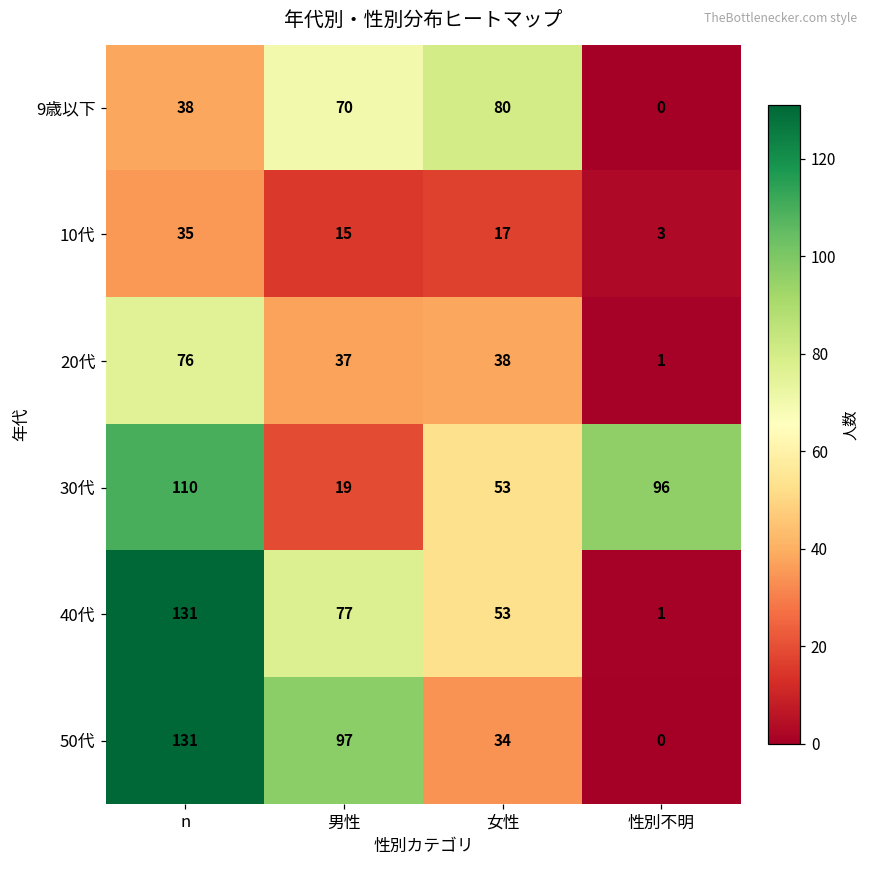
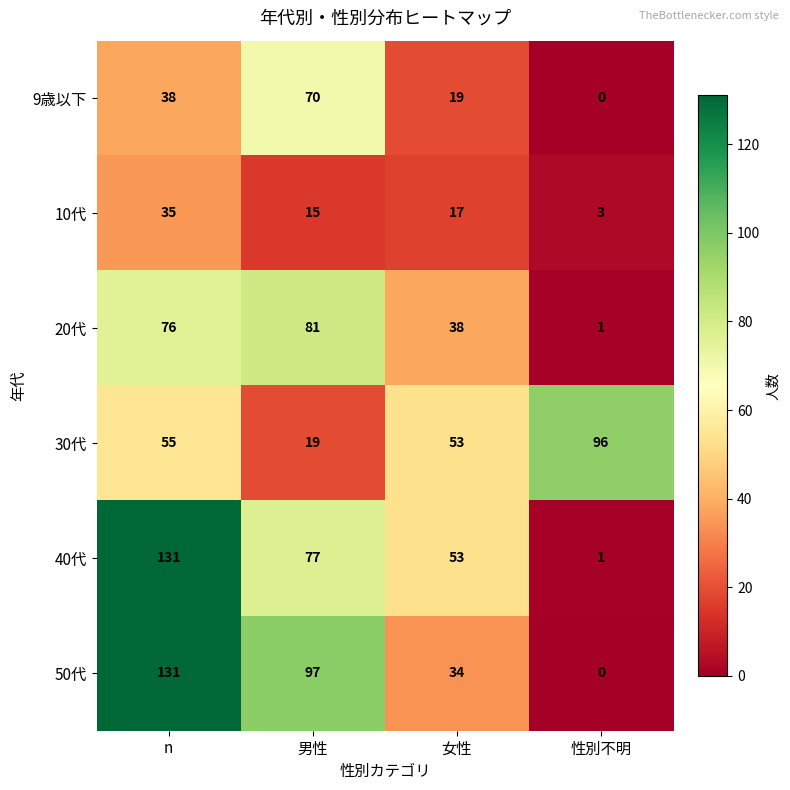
9歳以下, 女性: 80 -> 19
20代, 男性: 37 -> 81
30代, n: 110 -> 55
